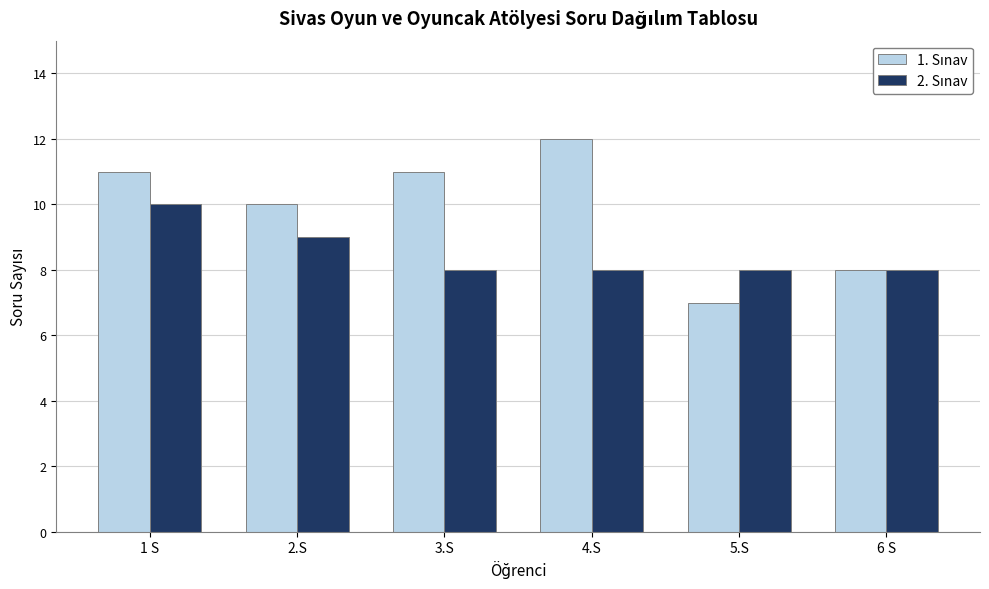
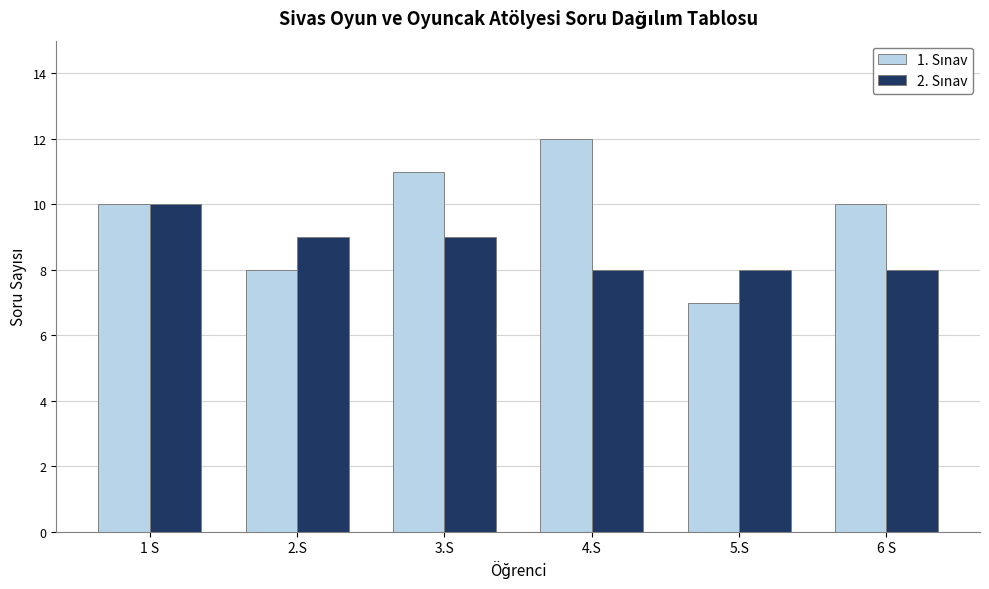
1. Sınav, 1 S: 11 -> 10
1. Sınav, 2.S: 10 -> 8
2. Sınav, 3.S: 8 -> 9
1. Sınav, 6 S: 8 -> 10
